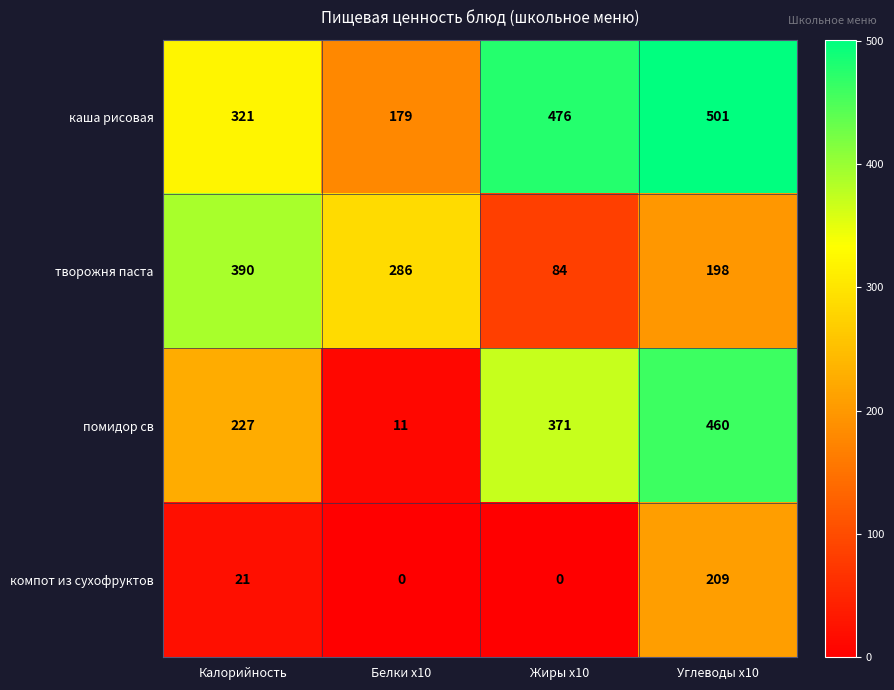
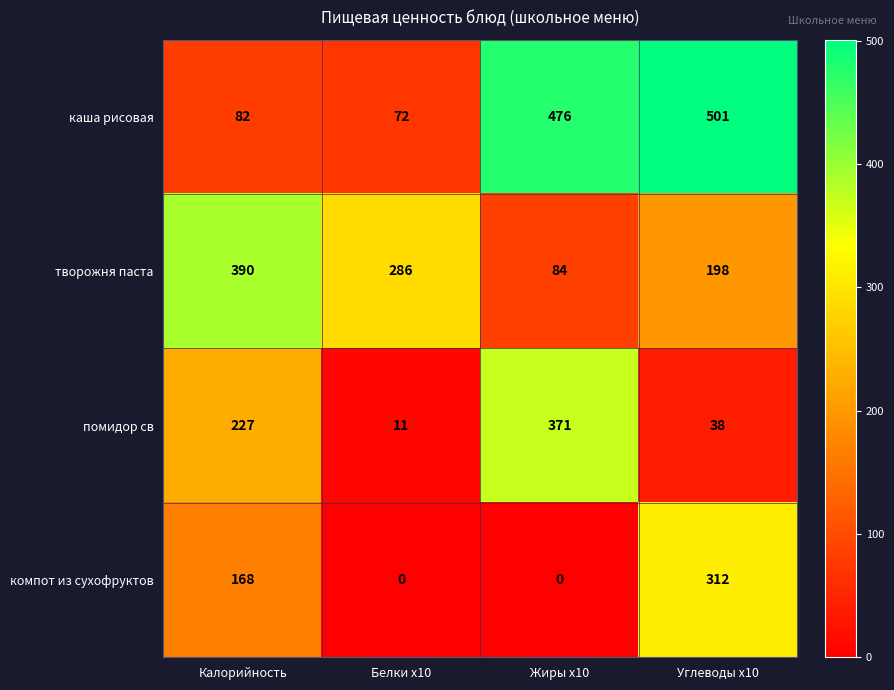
каша рисовая, Калорийность: 321 -> 82
каша рисовая, Белки x10: 179 -> 72
помидор св, Углеводы x10: 460 -> 38
компот из сухофруктов, Калорийность: 21 -> 168
компот из сухофруктов, Углеводы x10: 209 -> 312
